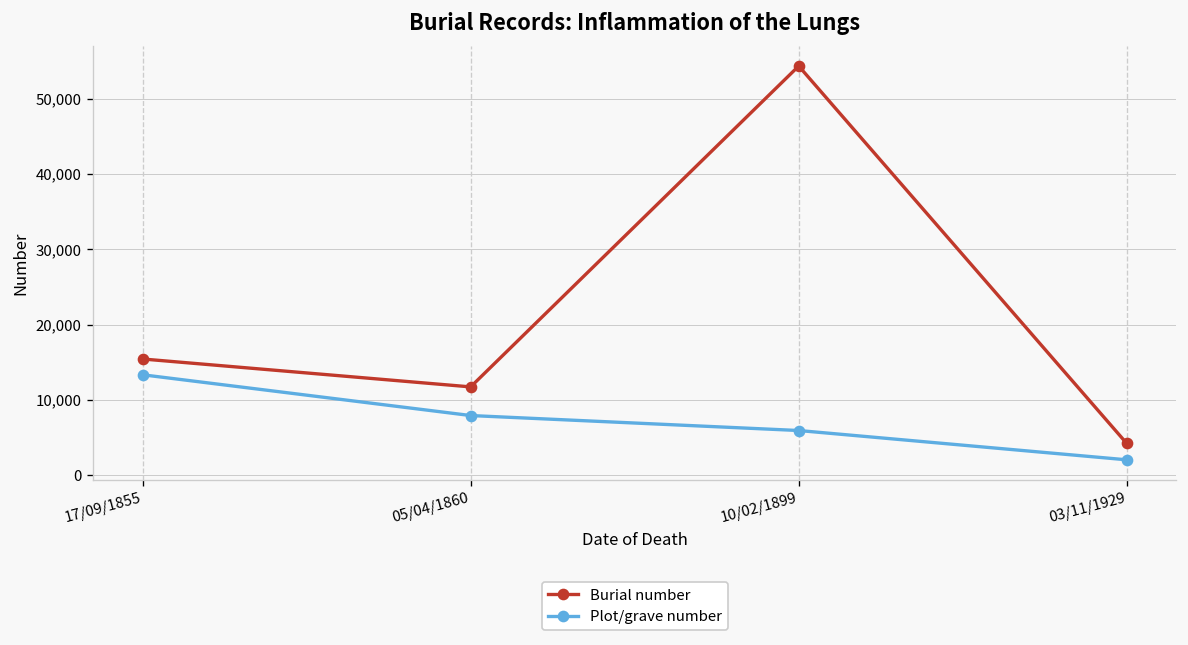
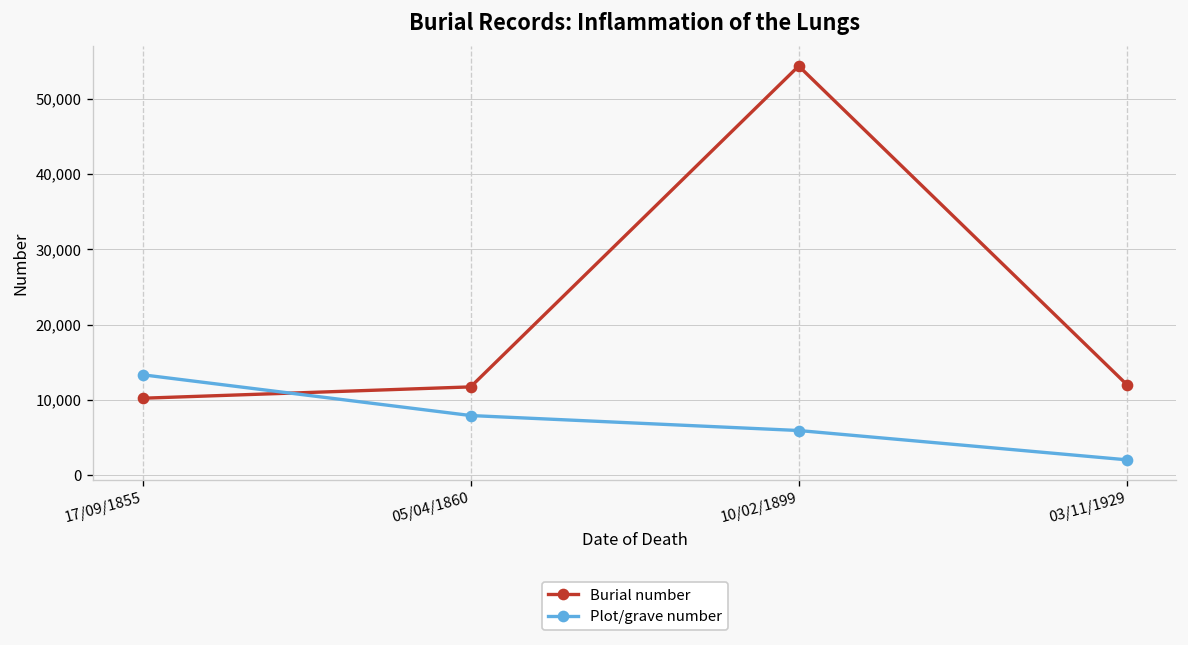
Burial number, 17/09/1855: 15,000 -> 10,000
Burial number, 03/11/1929: 4,000 -> 12,000
